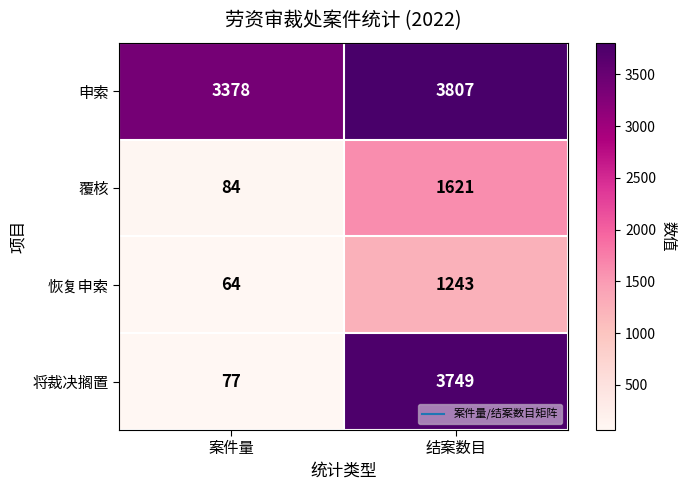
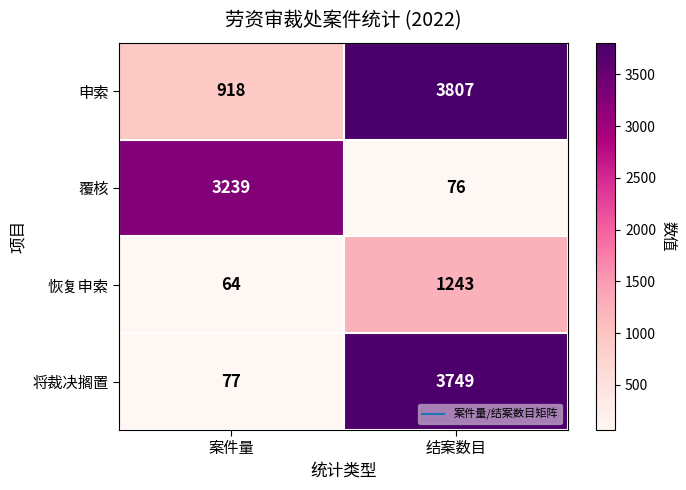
申索, 案件量: 3378 -> 918
覆核, 案件量: 84 -> 3239
覆核, 结案数目: 1621 -> 76
